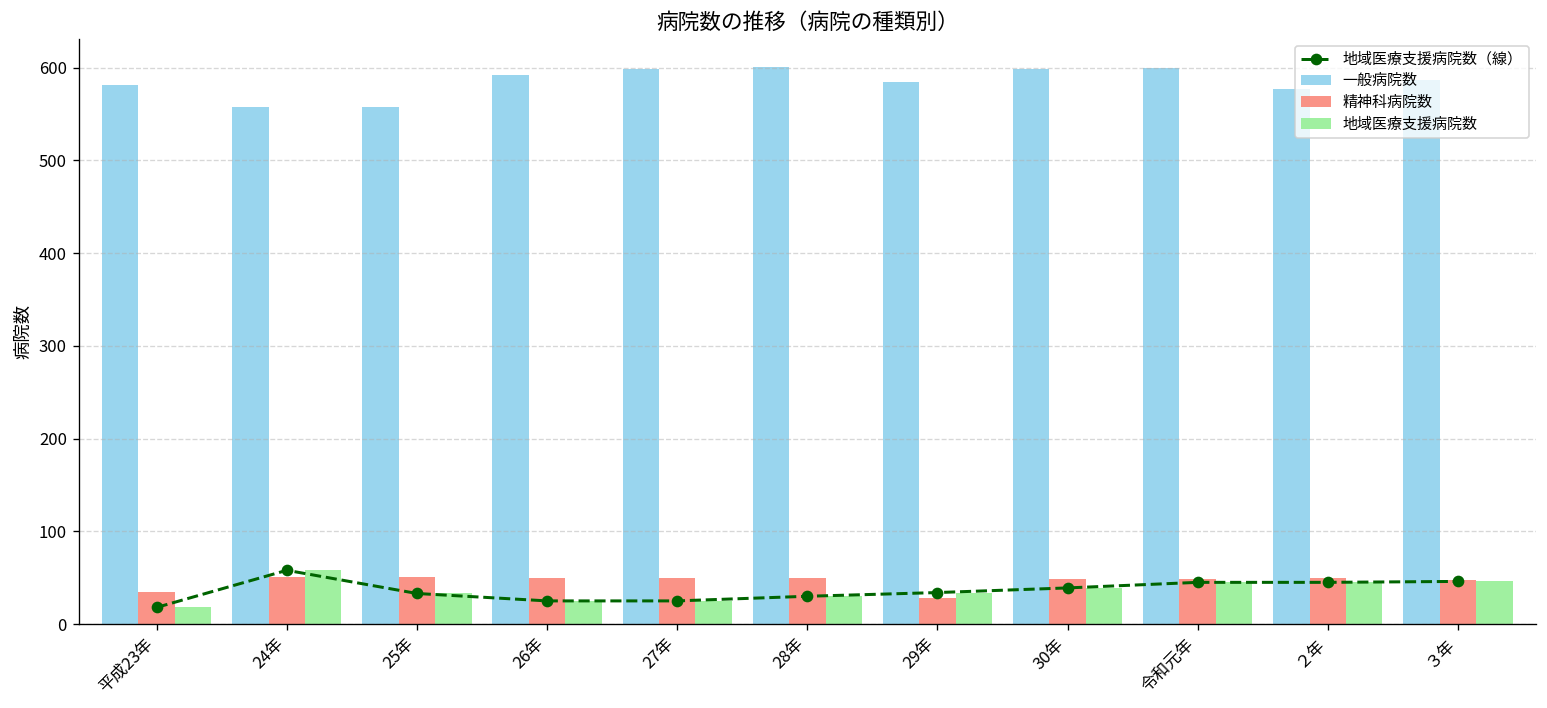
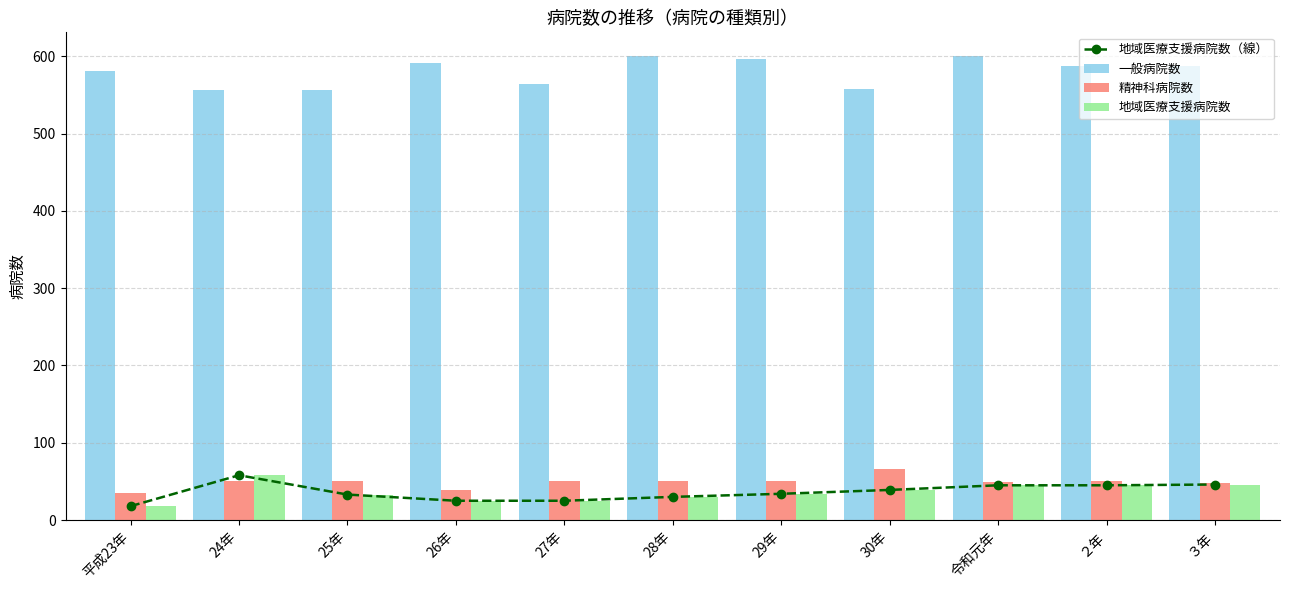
精神科病院数, 26年: 50 -> 40
一般病院数, 27年: 600 -> 560
一般病院数, 29年: 580 -> 600
精神科病院数, 29年: 30 -> 50
一般病院数, 30年: 600 -> 560
精神科病院数, 30年: 50 -> 70
一般病院数, ２年: 580 -> 590
